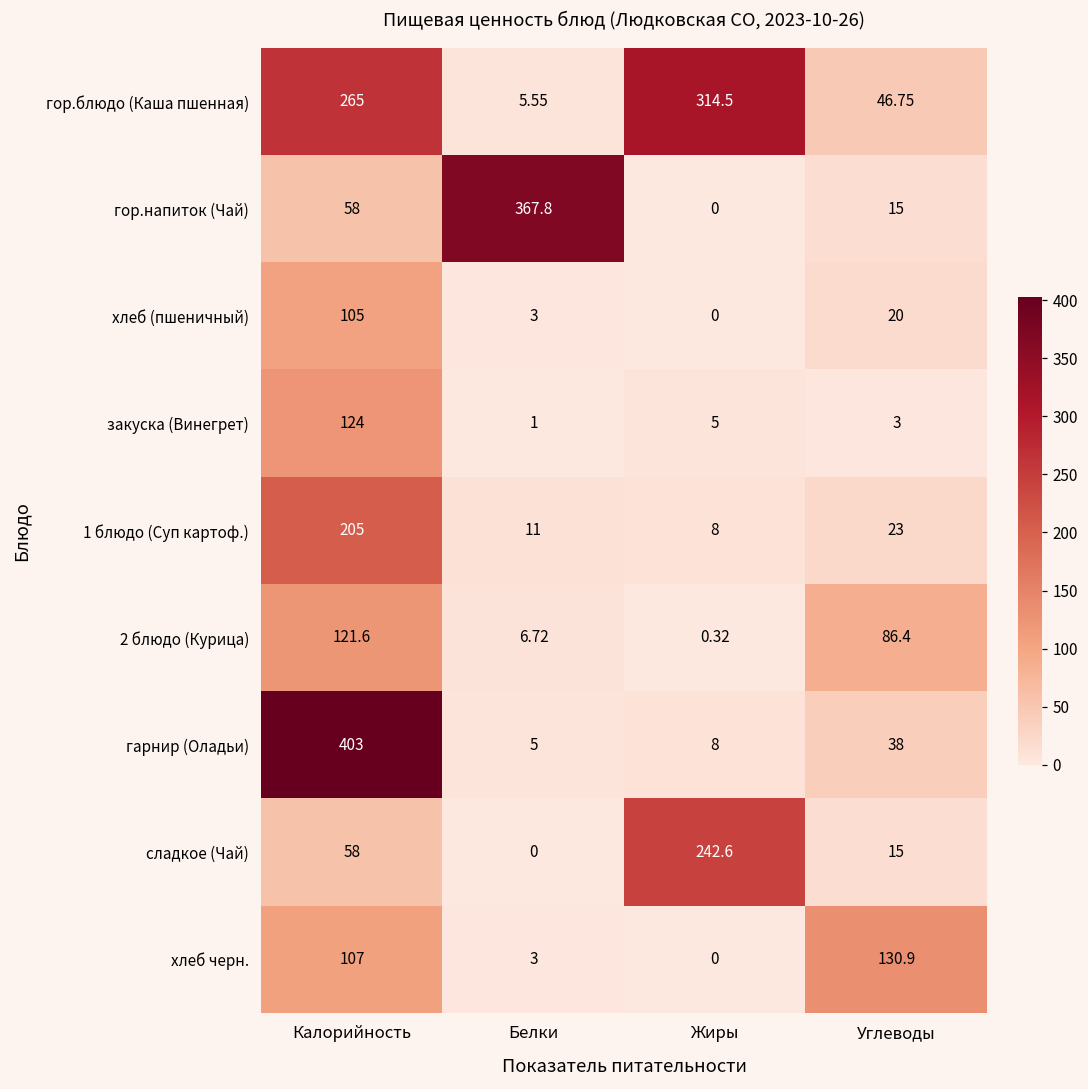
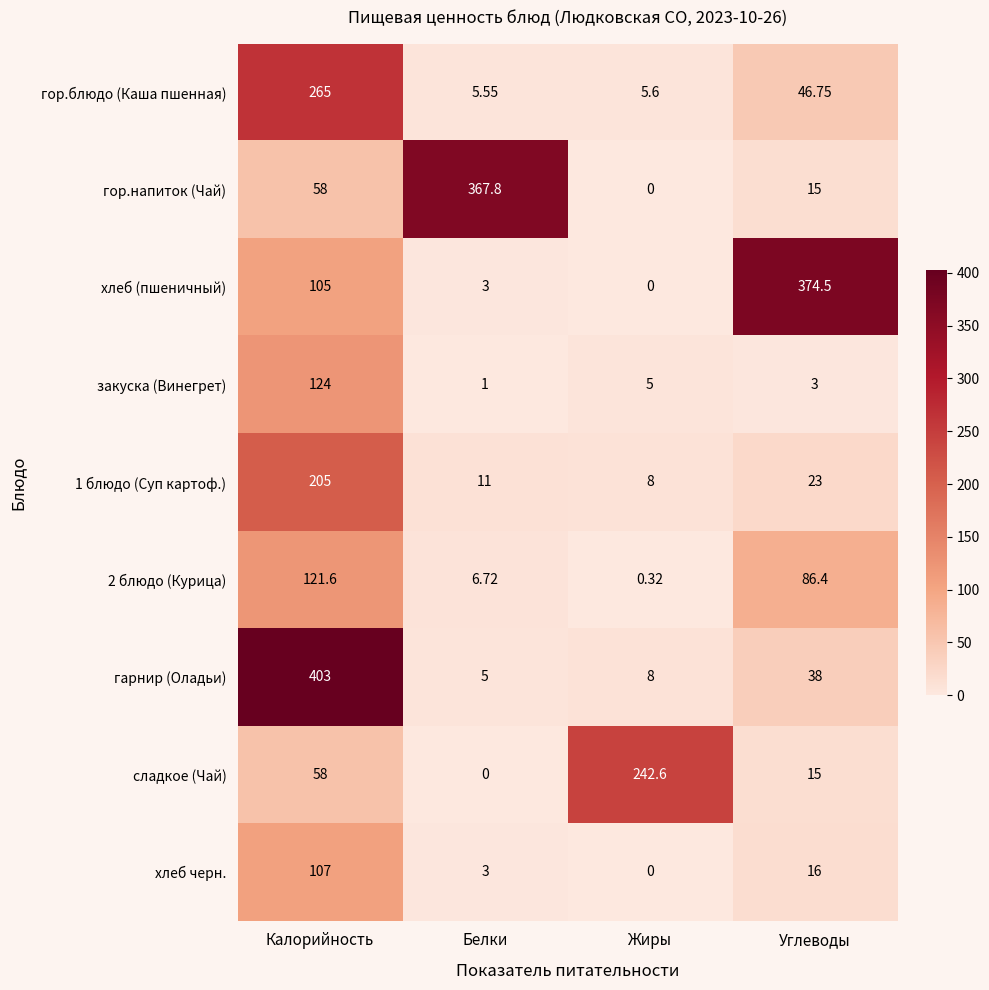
гор.блюдо (Каша пшенная), Жиры: 314.5 -> 5.6
хлеб (пшеничный), Углеводы: 20 -> 374.5
хлеб черн., Углеводы: 130.9 -> 16
